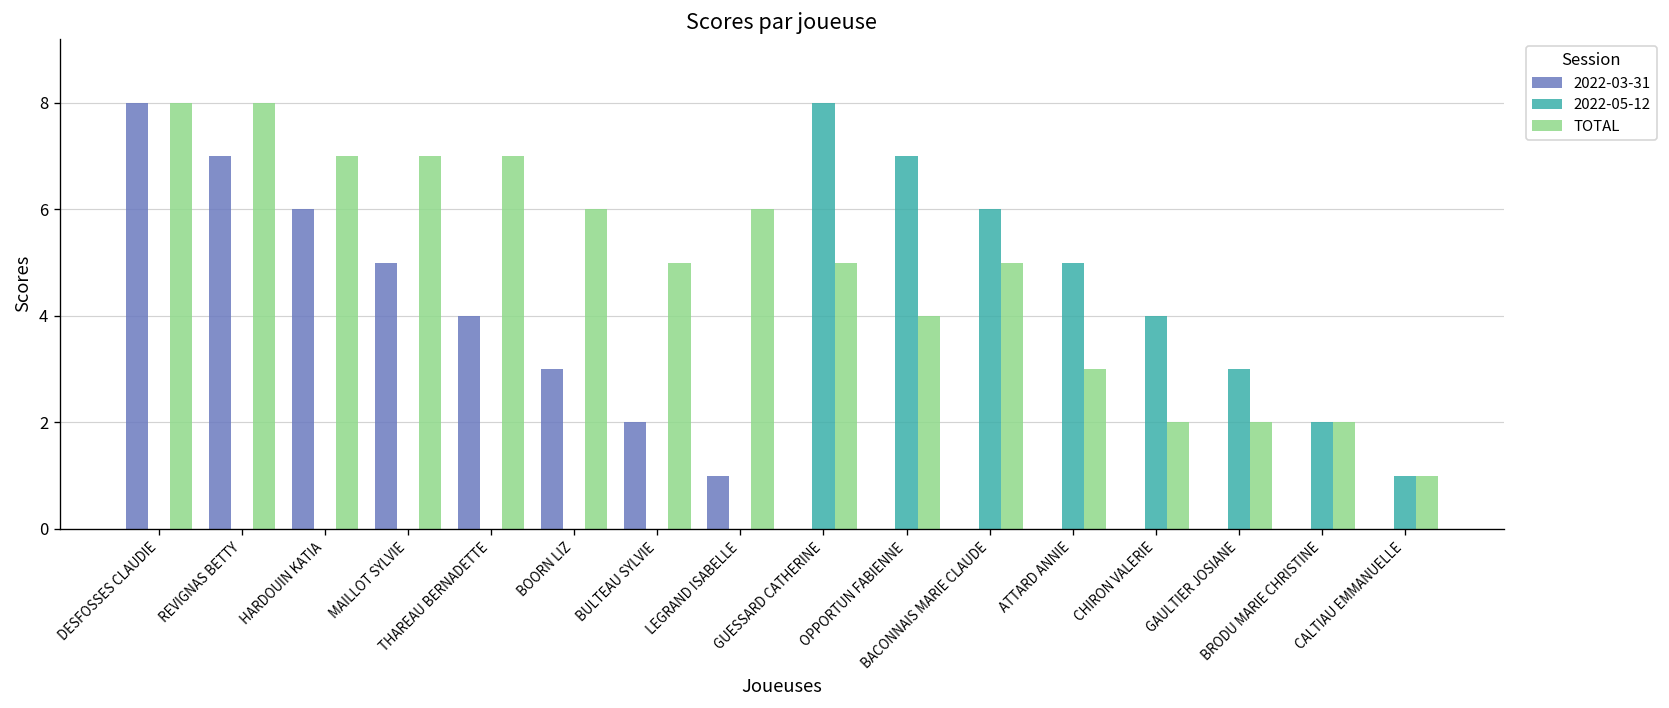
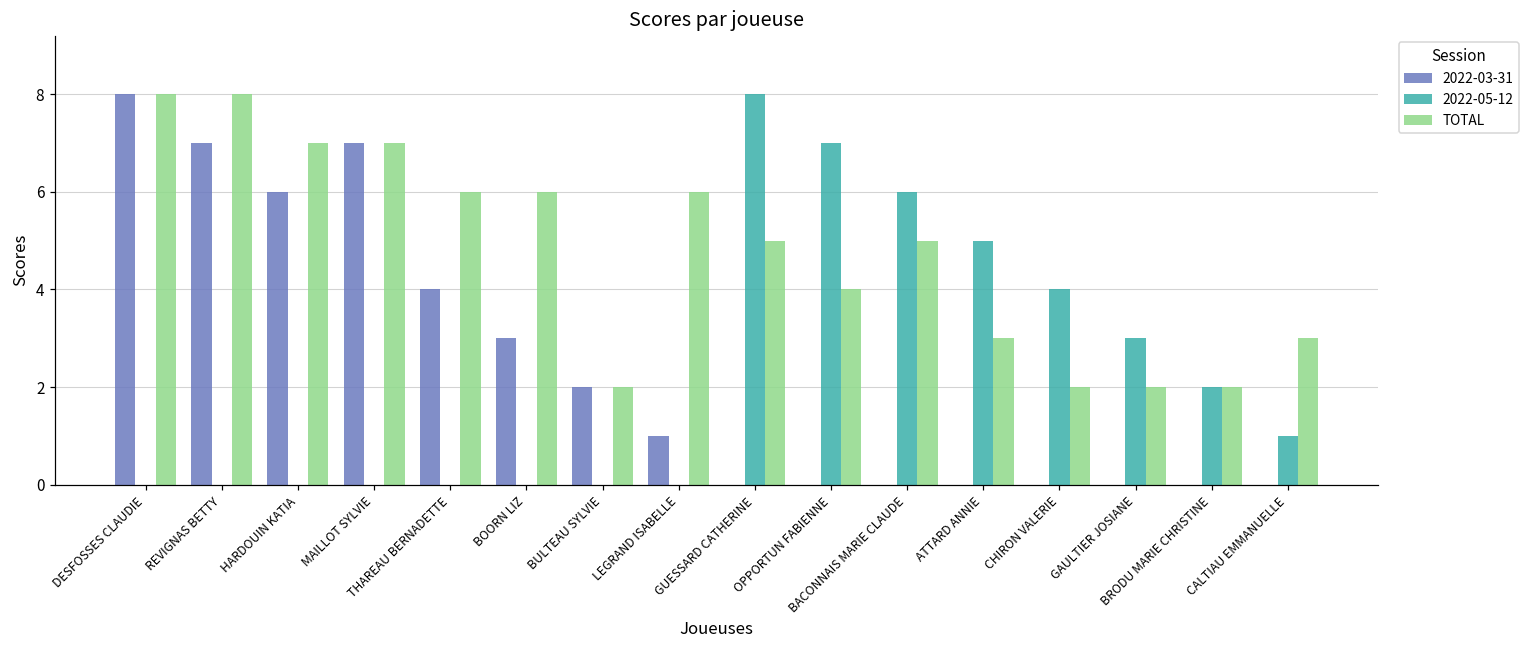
2022-03-31, MAILLOT SYLVIE: 5 -> 7
TOTAL, THAREAU BERNADETTE: 7 -> 6
TOTAL, BULTEAU SYLVIE: 5 -> 2
TOTAL, CALTIAU EMMANUELLE: 1 -> 3
